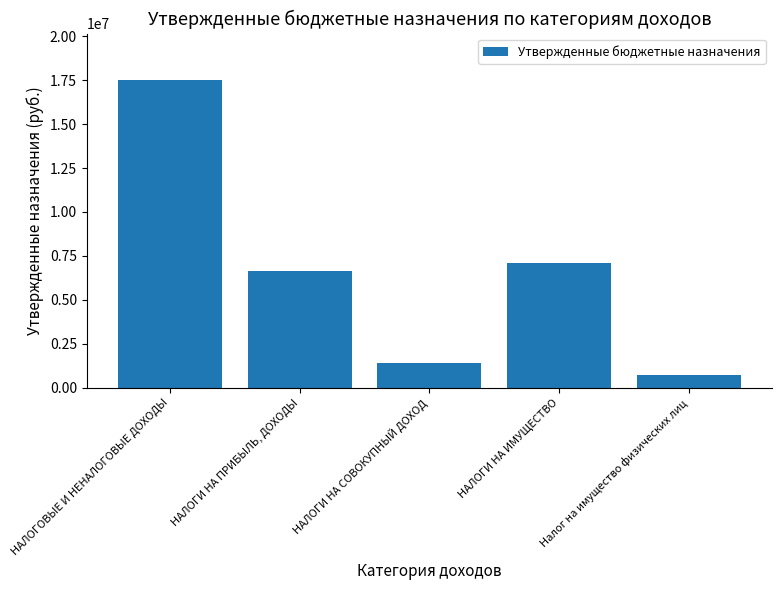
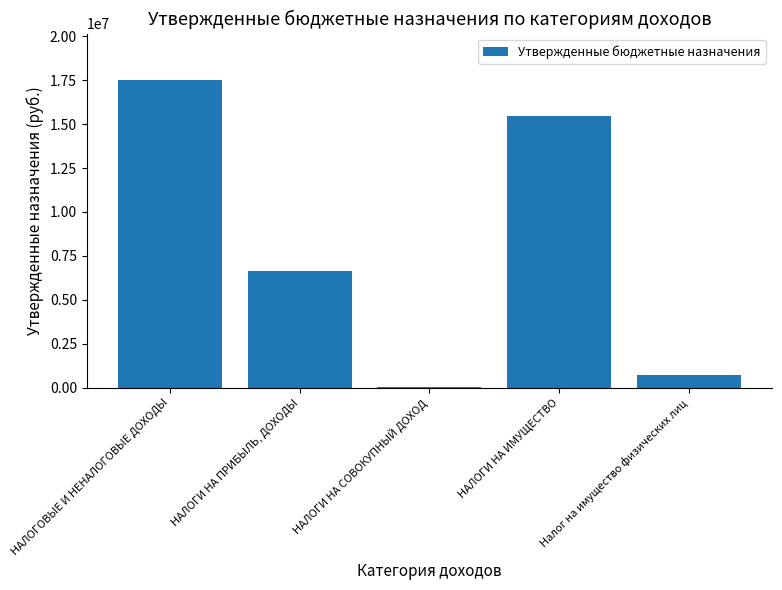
НАЛОГИ НА СОВОКУПНЫЙ ДОХОД: 1400000 -> 100000
НАЛОГИ НА ИМУЩЕСТВО: 7100000 -> 15500000
